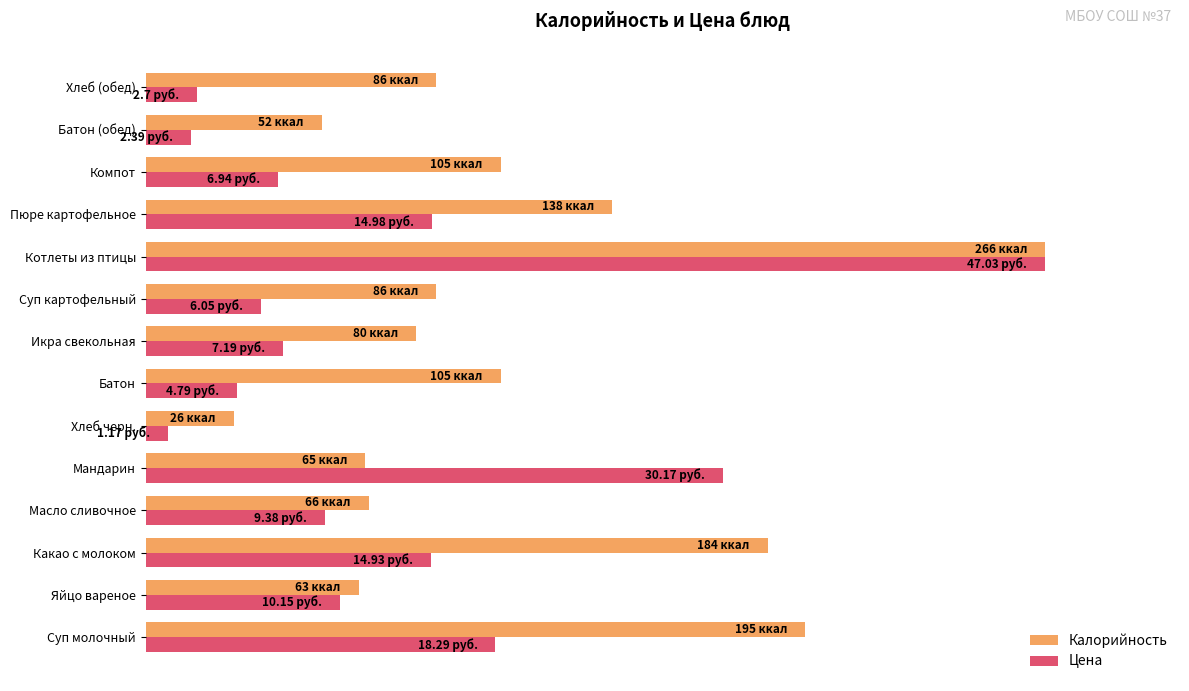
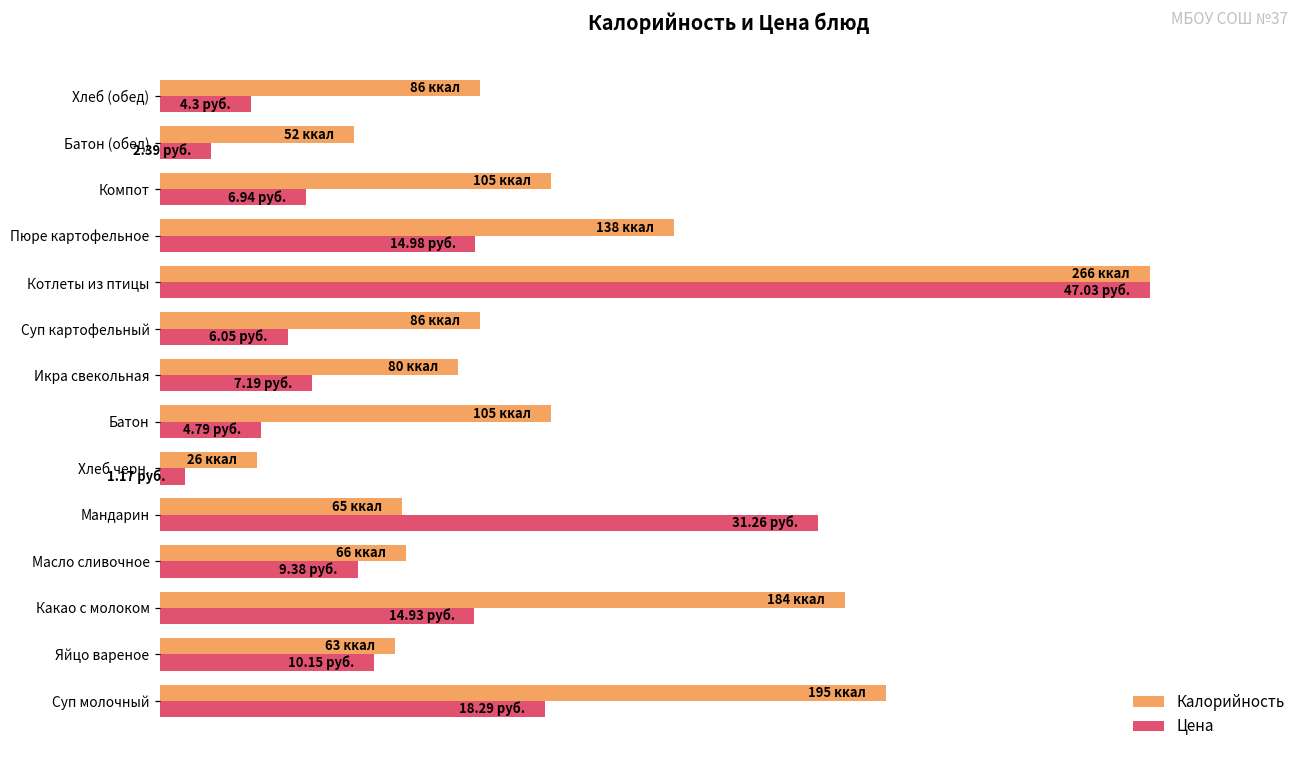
Цена, Хлеб (обед): 2.7 -> 4.3
Цена, Мандарин: 30.17 -> 31.26
